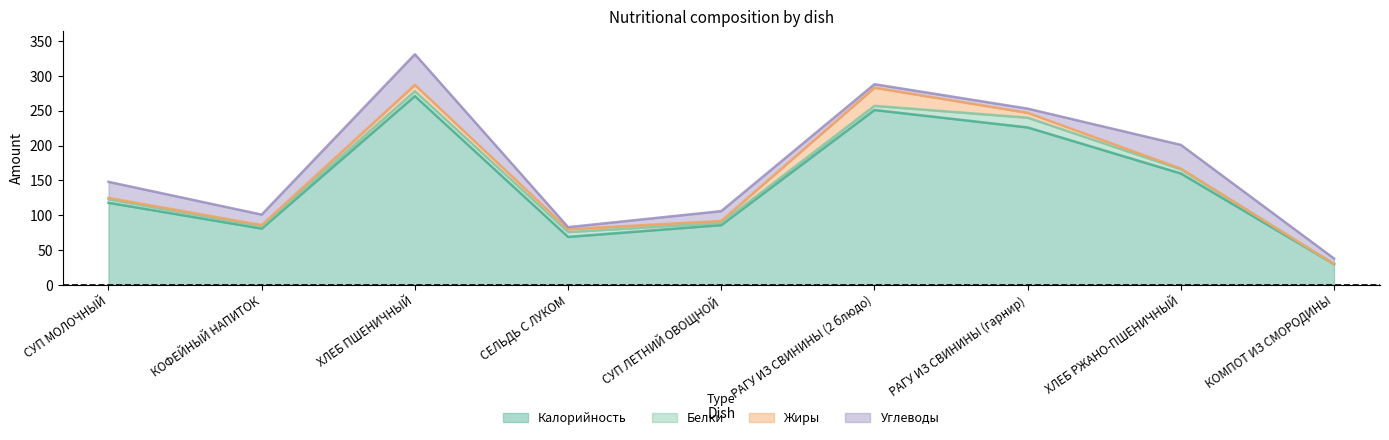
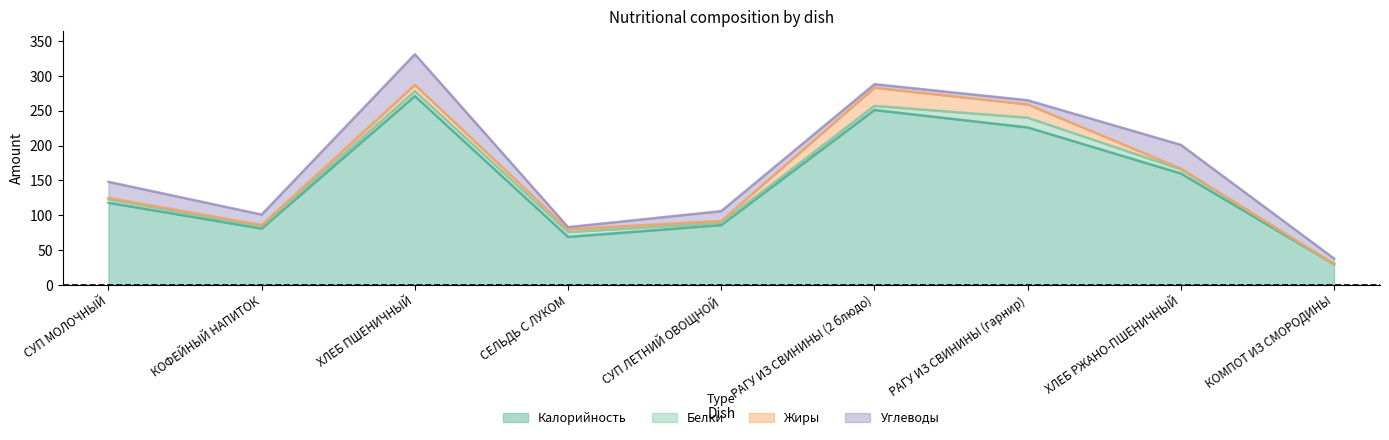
Жиры, РАГУ ИЗ СВИНИНЫ (гарнир): 10 -> 20
